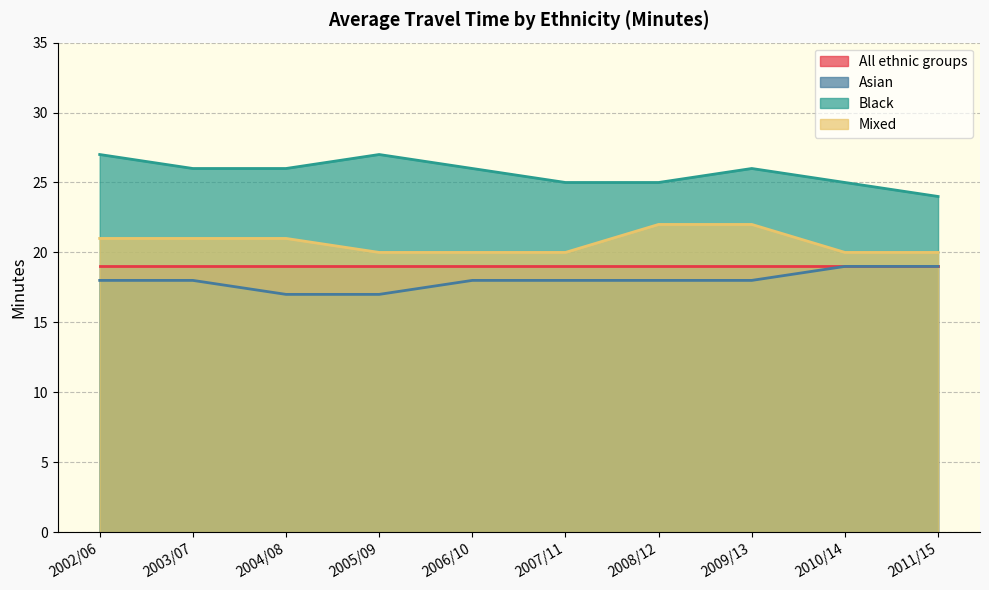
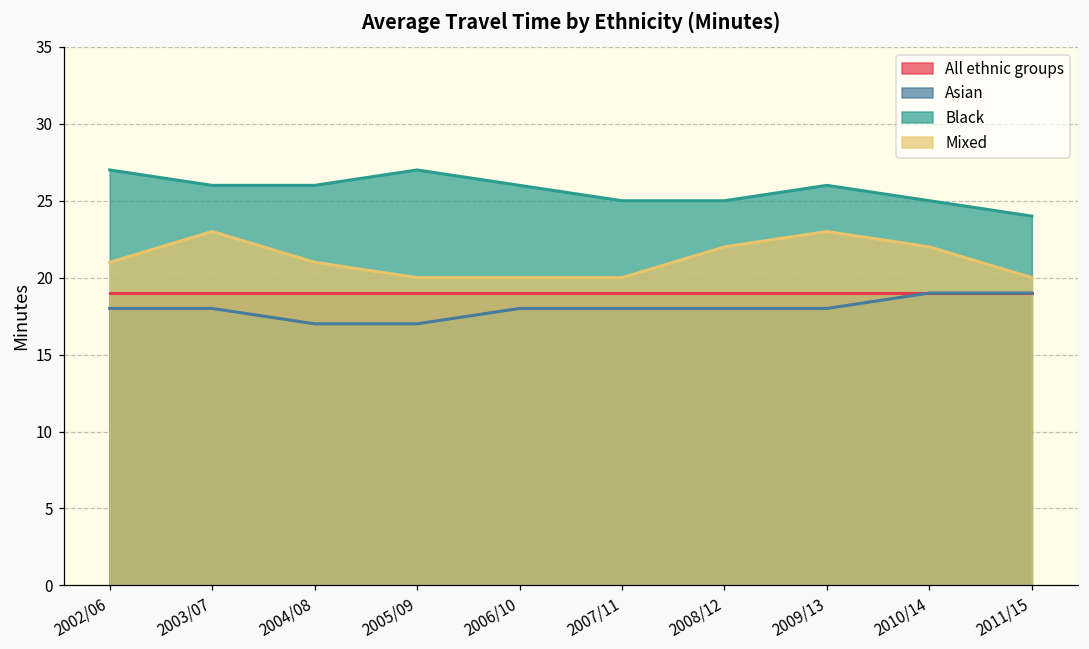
Mixed, 2003/07: 21 -> 23
Mixed, 2009/13: 22 -> 23
Mixed, 2010/14: 20 -> 22
